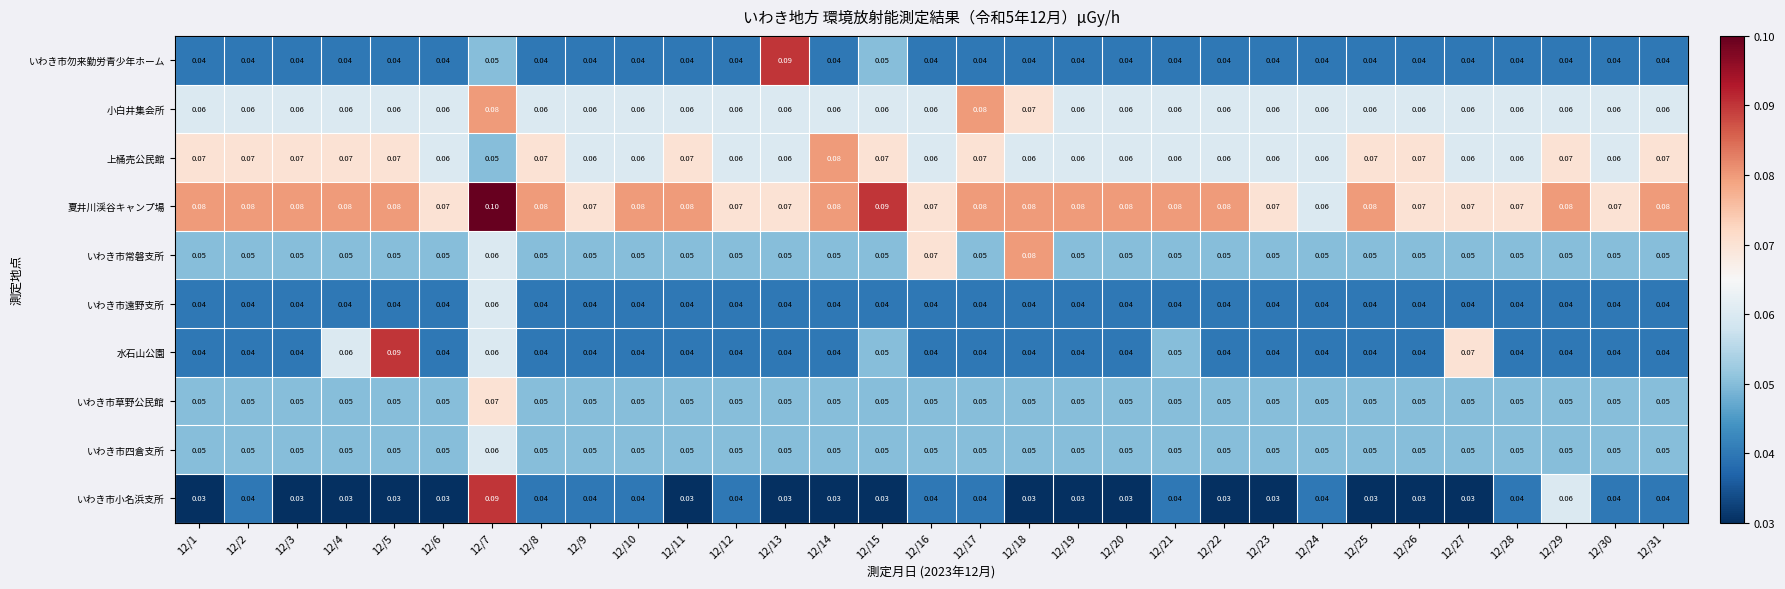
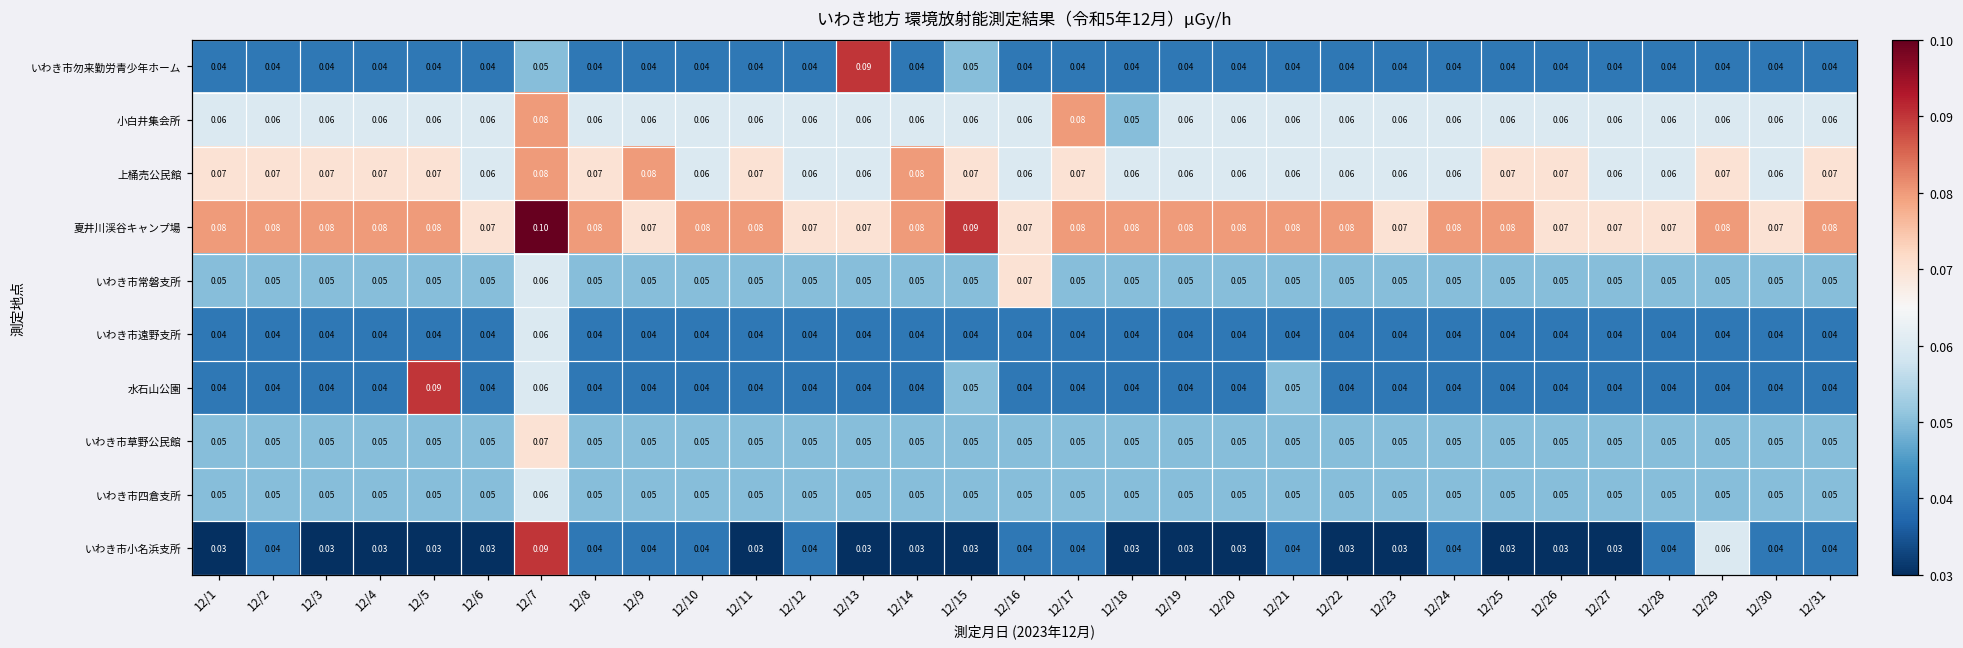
小白井集会所, 12/18: 0.07 -> 0.05
上桶売公民館, 12/7: 0.05 -> 0.08
上桶売公民館, 12/9: 0.06 -> 0.08
夏井川渓谷キャンプ場, 12/24: 0.06 -> 0.08
いわき市常磐支所, 12/18: 0.08 -> 0.05
水石山公園, 12/4: 0.06 -> 0.04
水石山公園, 12/27: 0.07 -> 0.04
